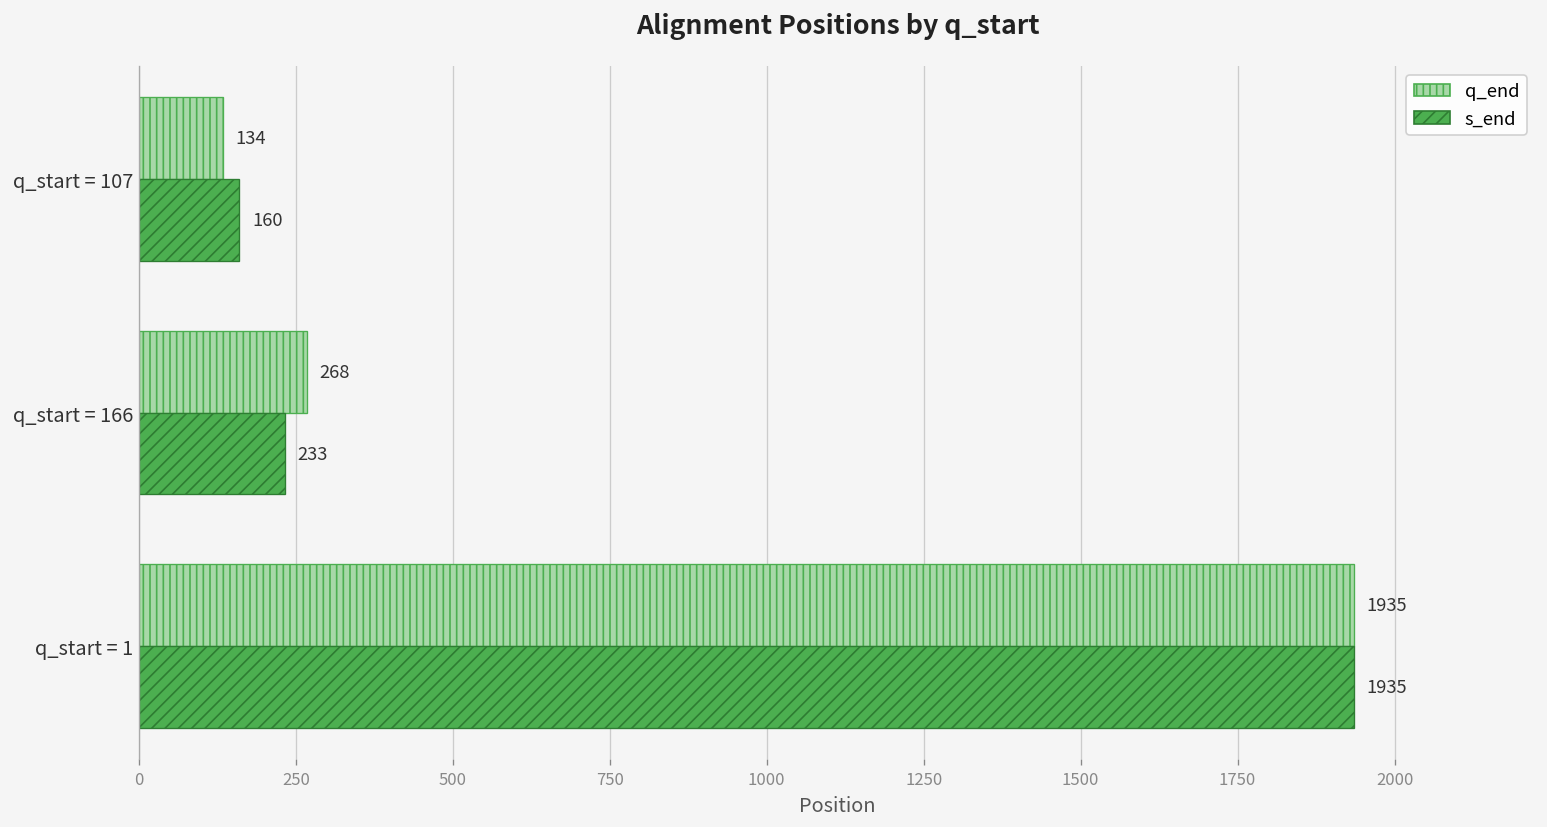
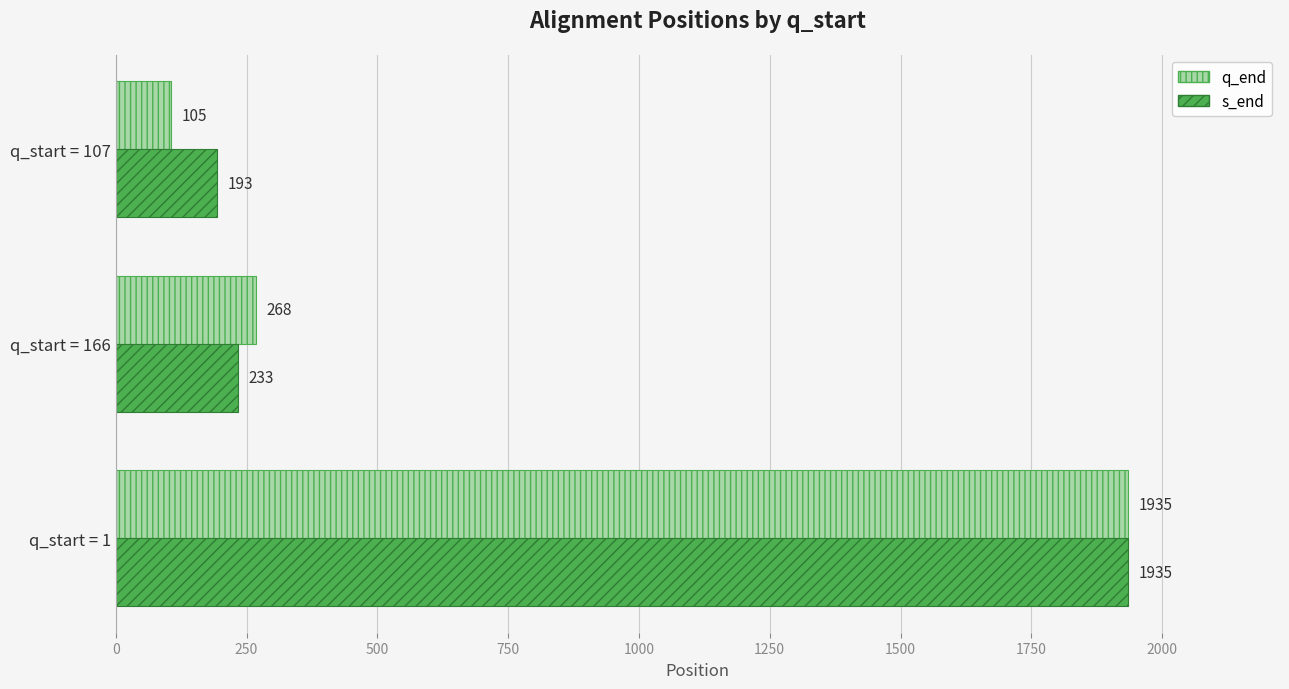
q_end, q_start = 107: 134 -> 105
s_end, q_start = 107: 160 -> 193
